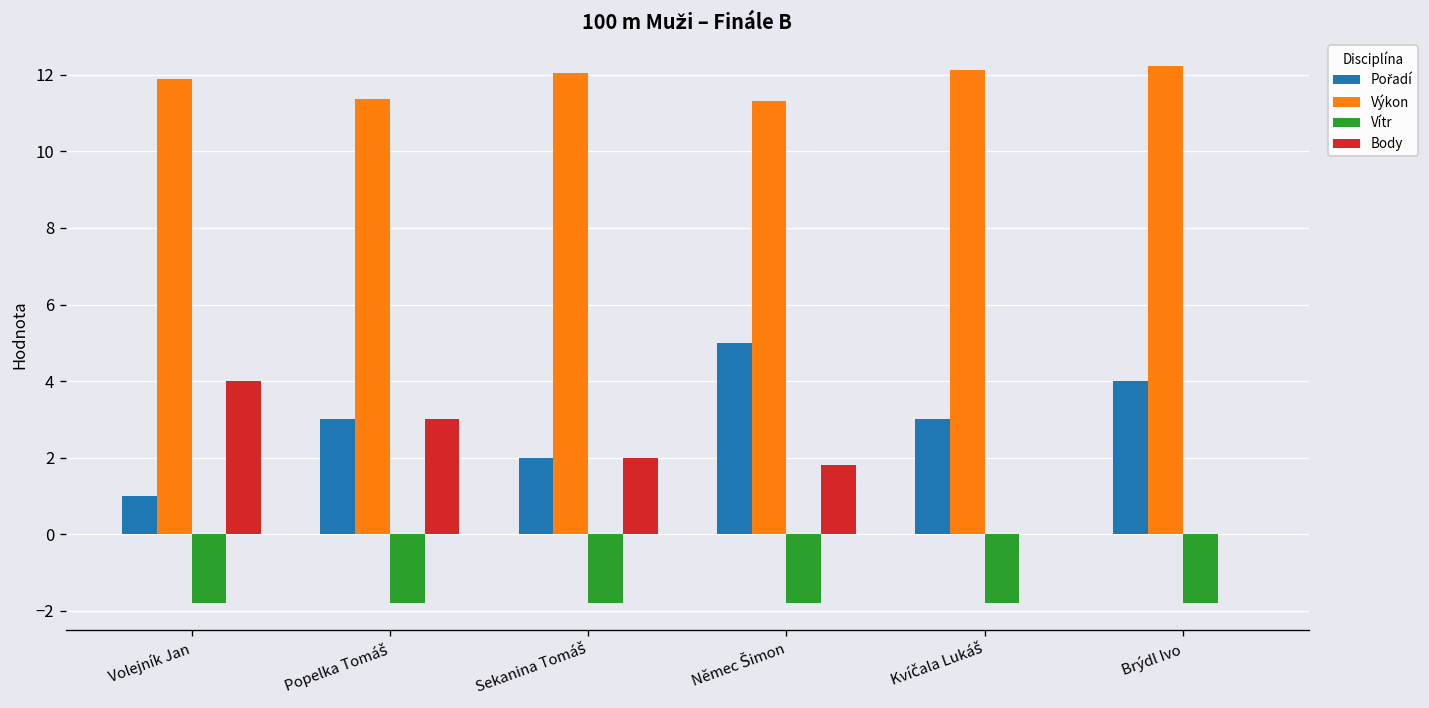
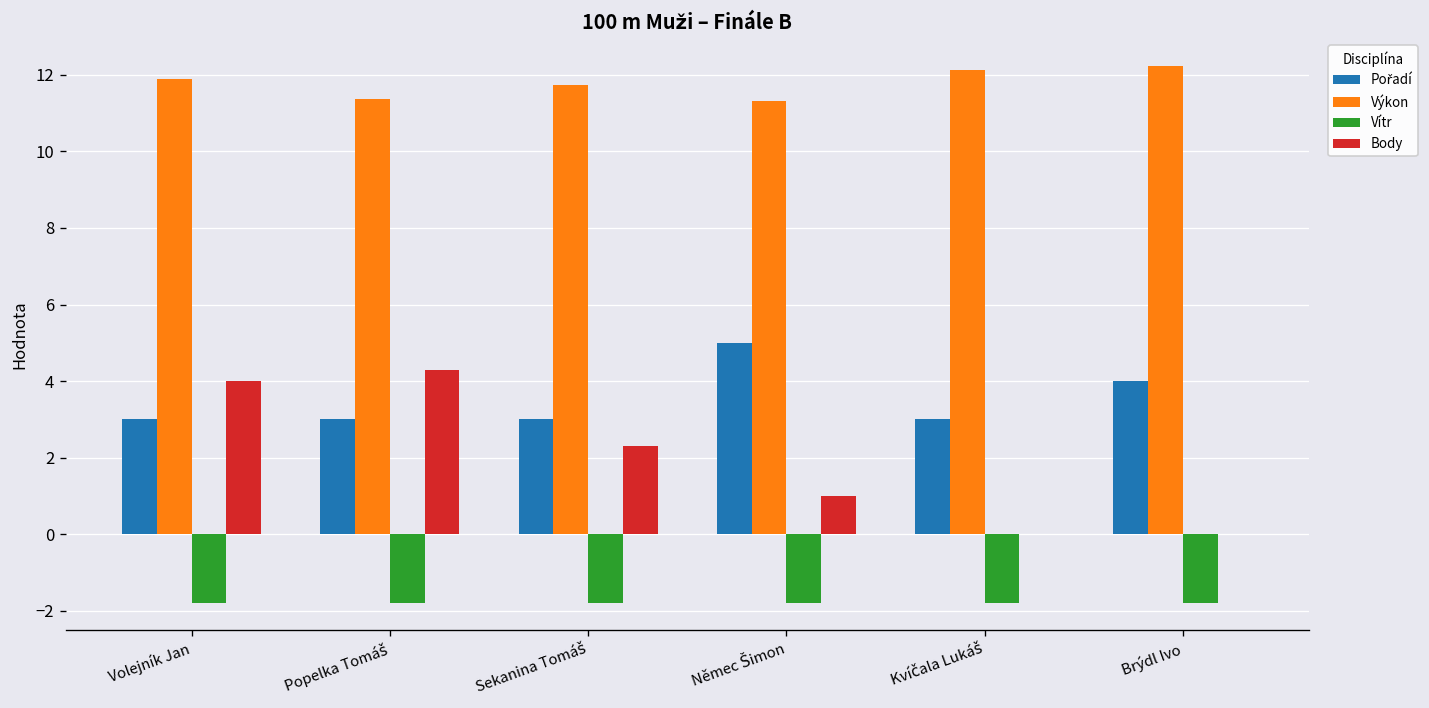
Pořadí, Volejník Jan: 1 -> 3
Body, Popelka Tomáš: 3.0 -> 4.3
Pořadí, Sekanina Tomáš: 2 -> 3
Výkon, Sekanina Tomáš: 12.0 -> 11.7
Body, Sekanina Tomáš: 2.0 -> 2.3
Body, Němec Šimon: 1.8 -> 1.0
